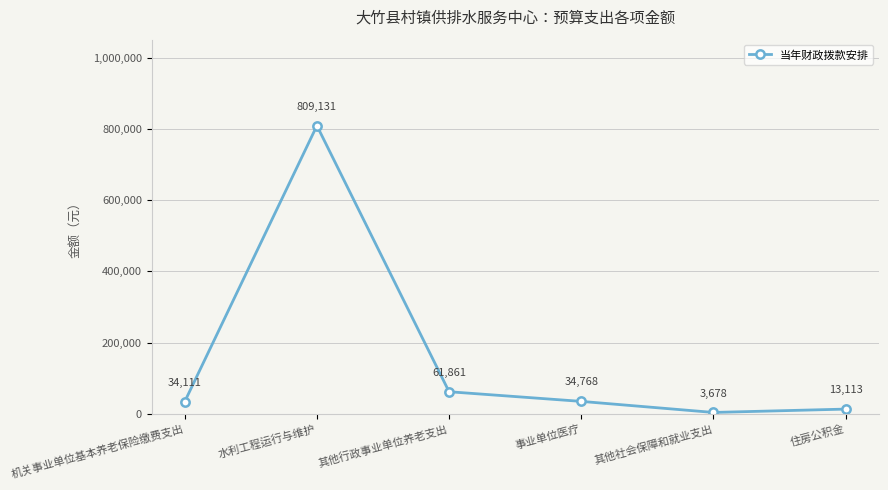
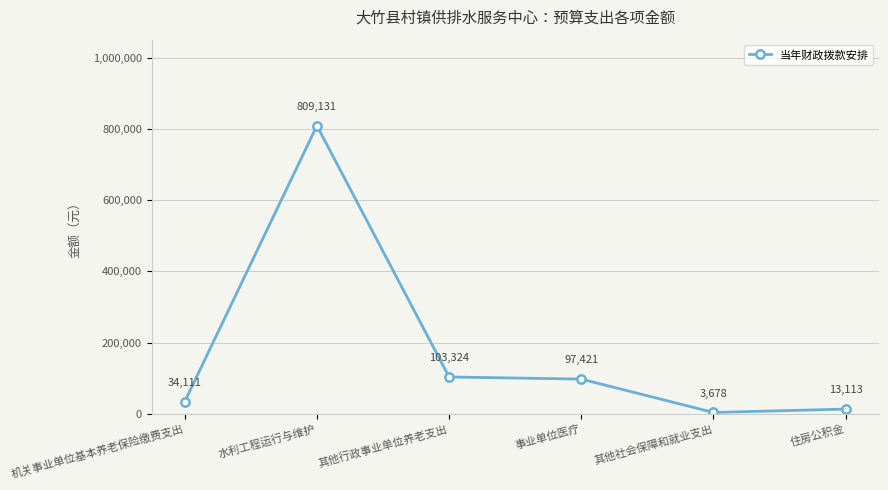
其他行政事业单位养老支出: 61,861 -> 103,324
事业单位医疗: 34,768 -> 97,421
